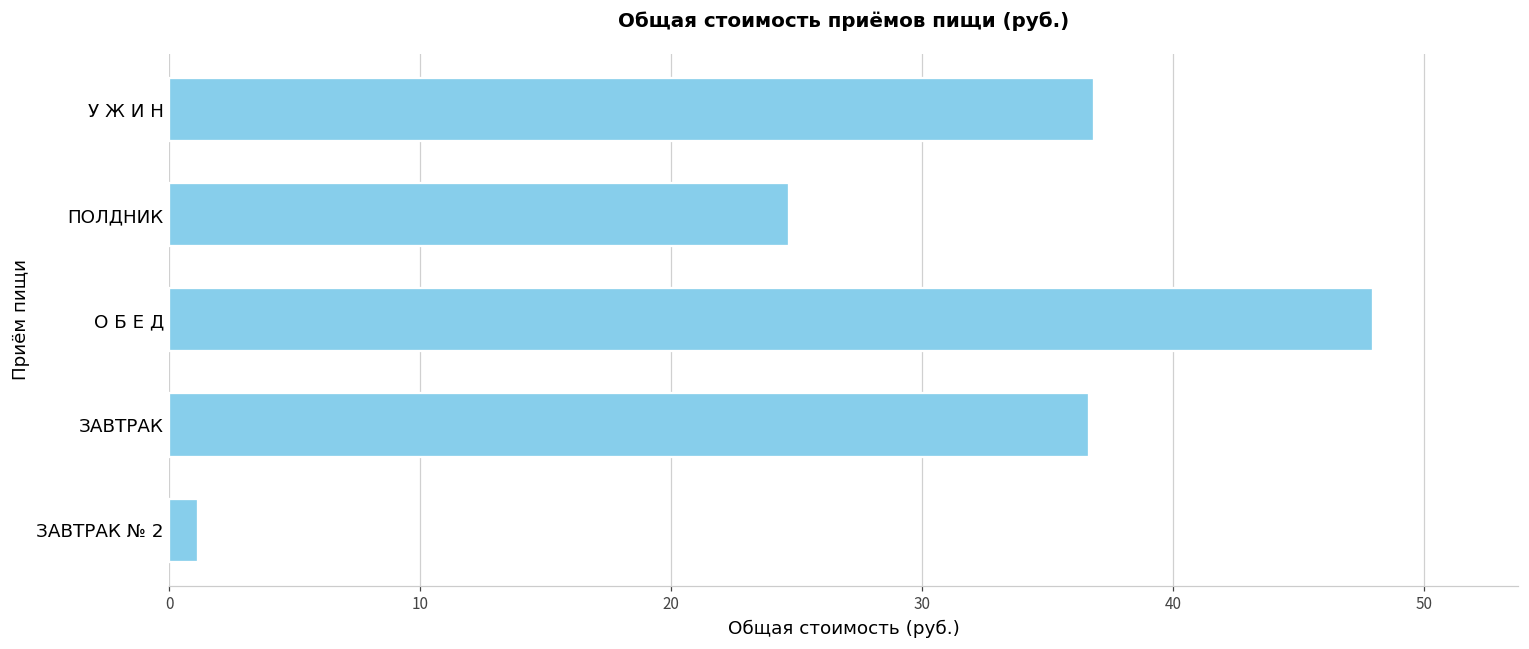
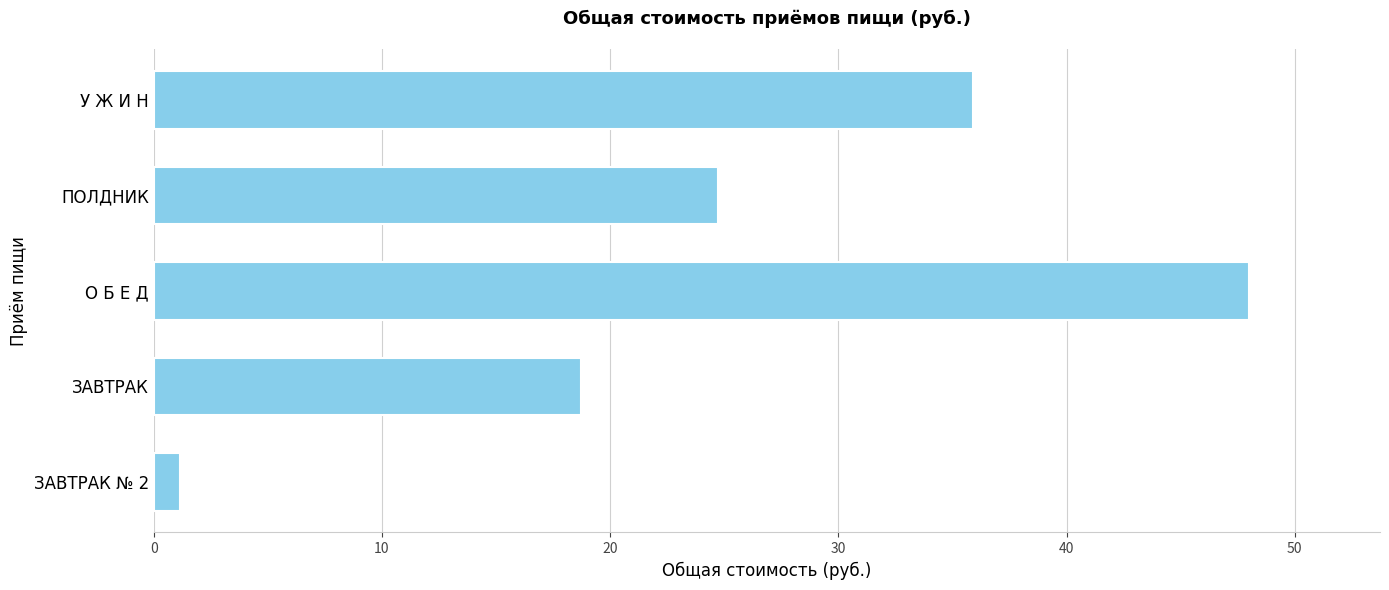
У Ж И Н: 36.9 -> 35.9
ЗАВТРАК: 36.6 -> 18.7
